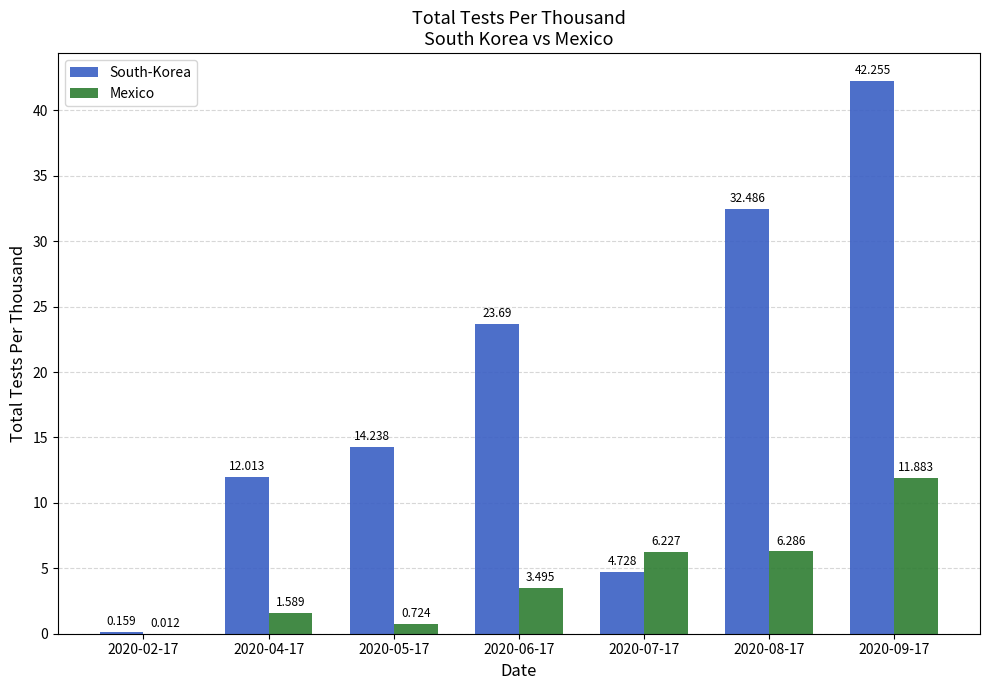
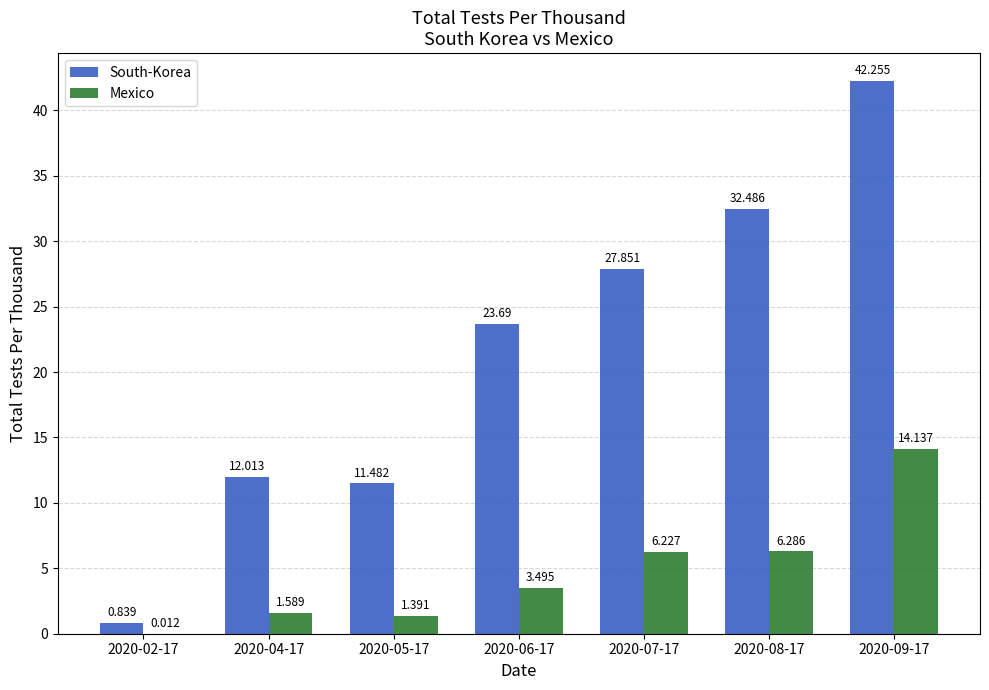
South-Korea, 2020-02-17: 0.159 -> 0.839
South-Korea, 2020-05-17: 14.238 -> 11.482
Mexico, 2020-05-17: 0.724 -> 1.391
South-Korea, 2020-07-17: 4.728 -> 27.851
Mexico, 2020-09-17: 11.883 -> 14.137
